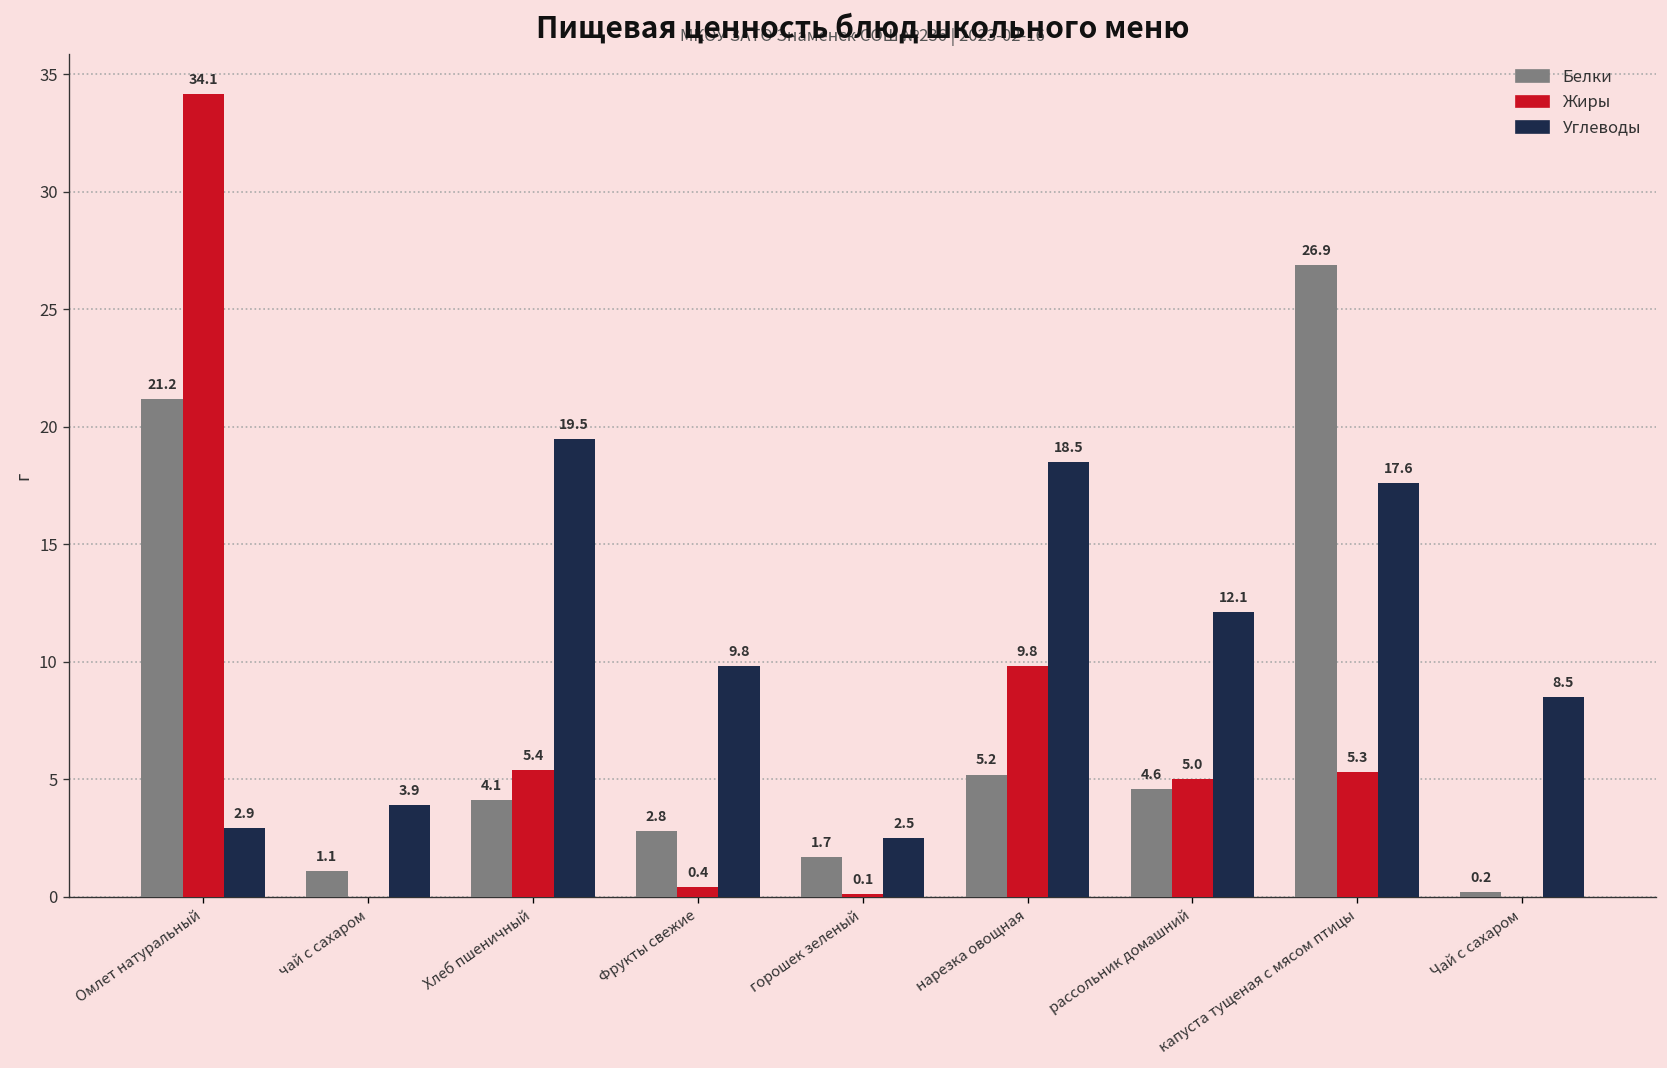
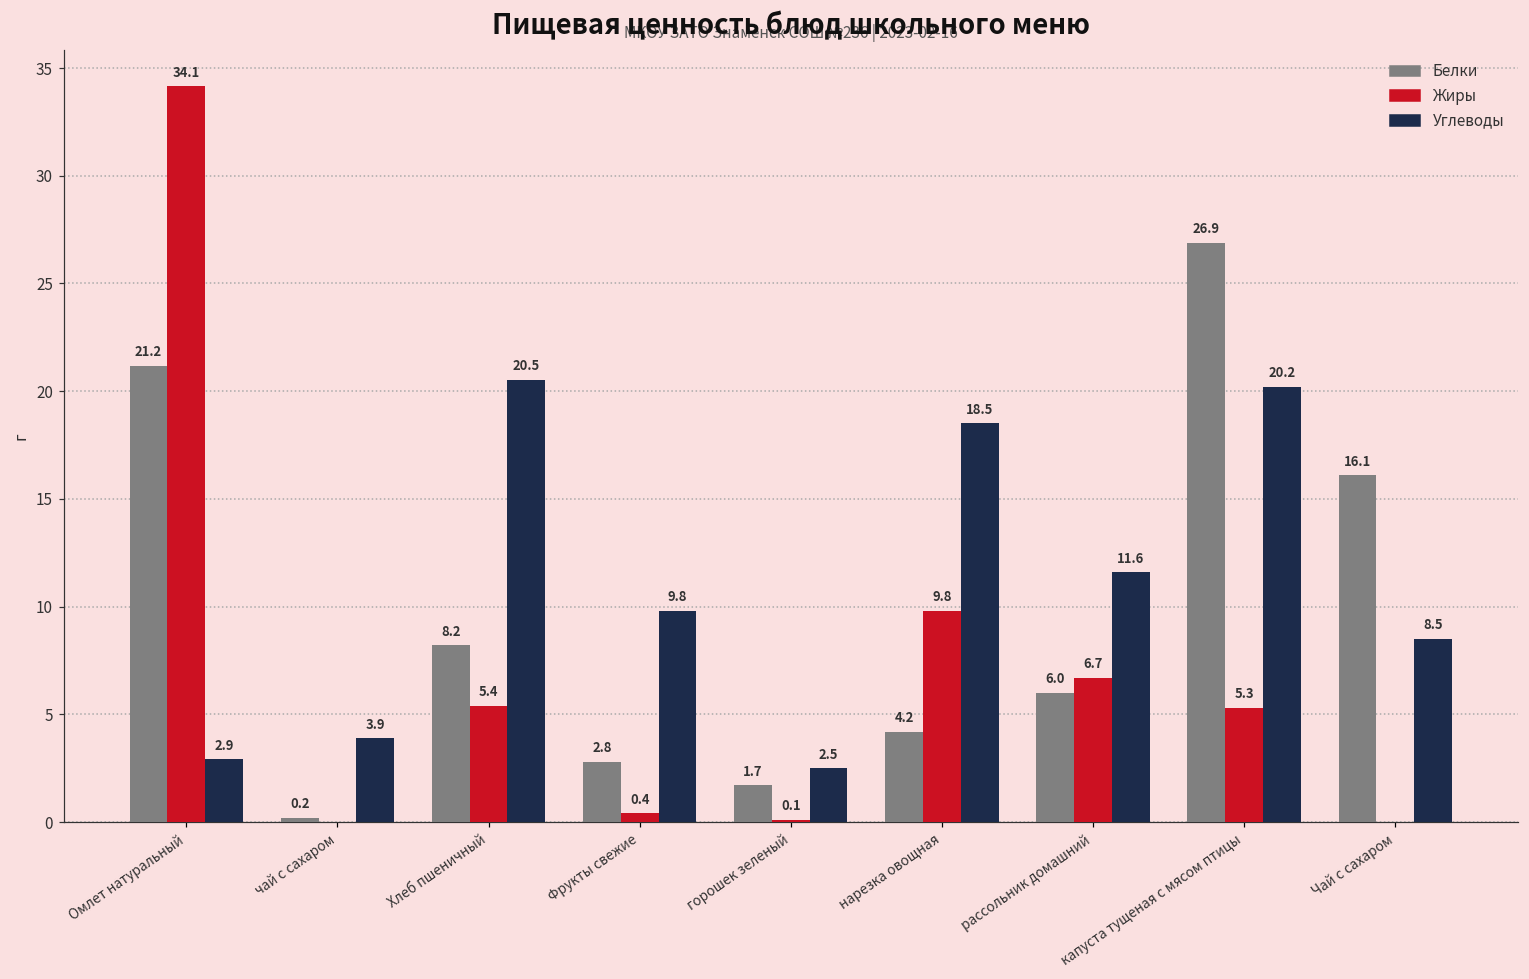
Белки, чай с сахаром: 1.1 -> 0.2
Белки, Хлеб пшеничный: 4.1 -> 8.2
Углеводы, Хлеб пшеничный: 19.5 -> 20.5
Белки, нарезка овощная: 5.2 -> 4.2
Белки, рассольник домашний: 4.6 -> 6.0
Жиры, рассольник домашний: 5.0 -> 6.7
Углеводы, рассольник домашний: 12.1 -> 11.6
Углеводы, капуста тущеная с мясом птицы: 17.6 -> 20.2
Белки, Чай с сахаром: 0.2 -> 16.1
